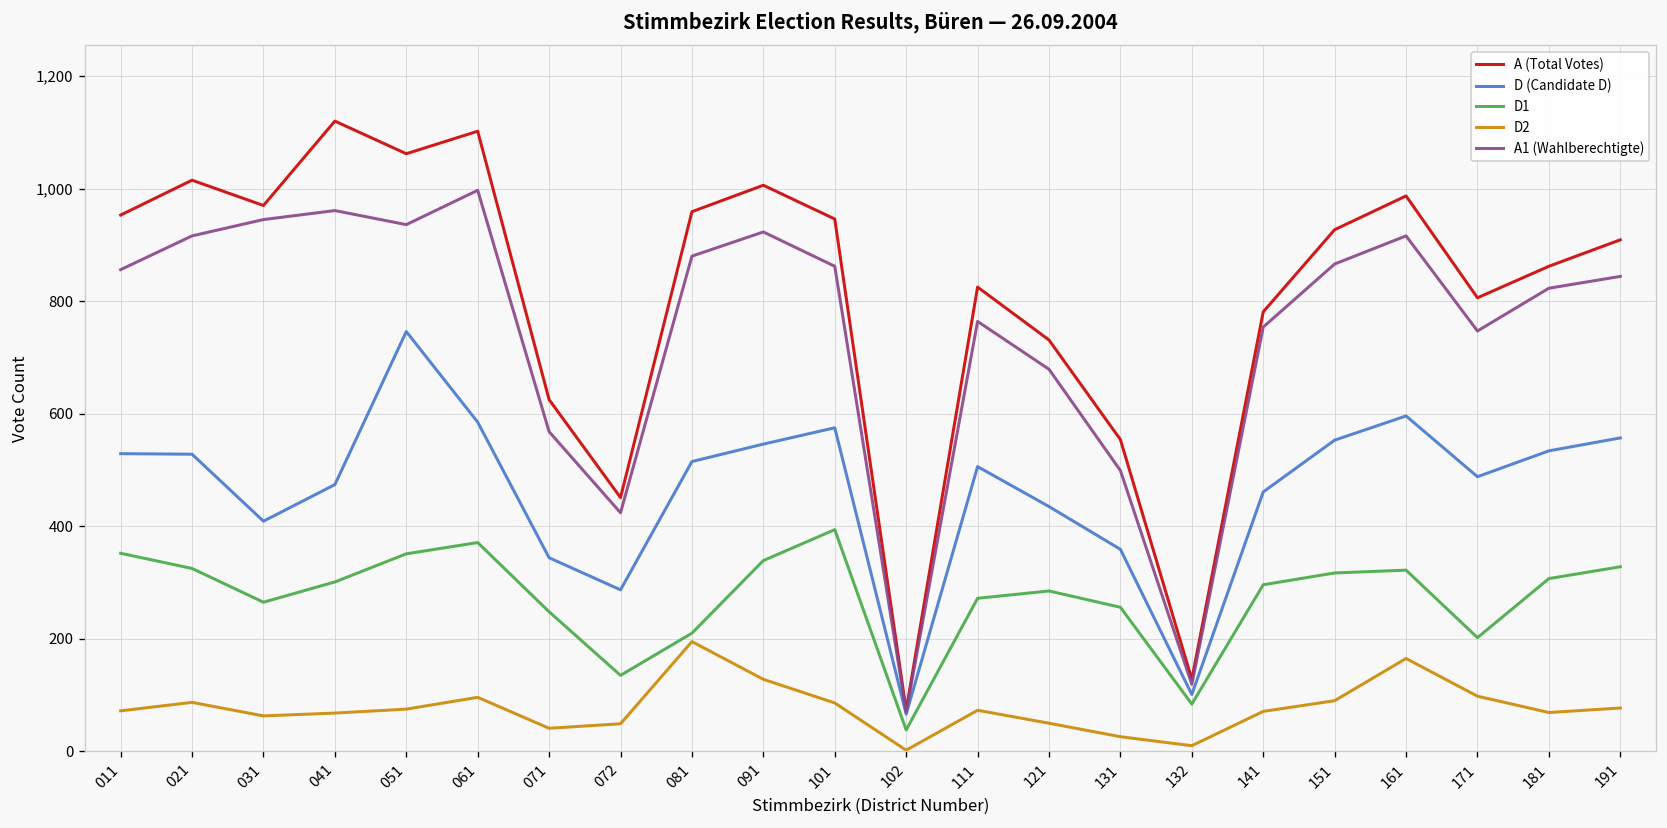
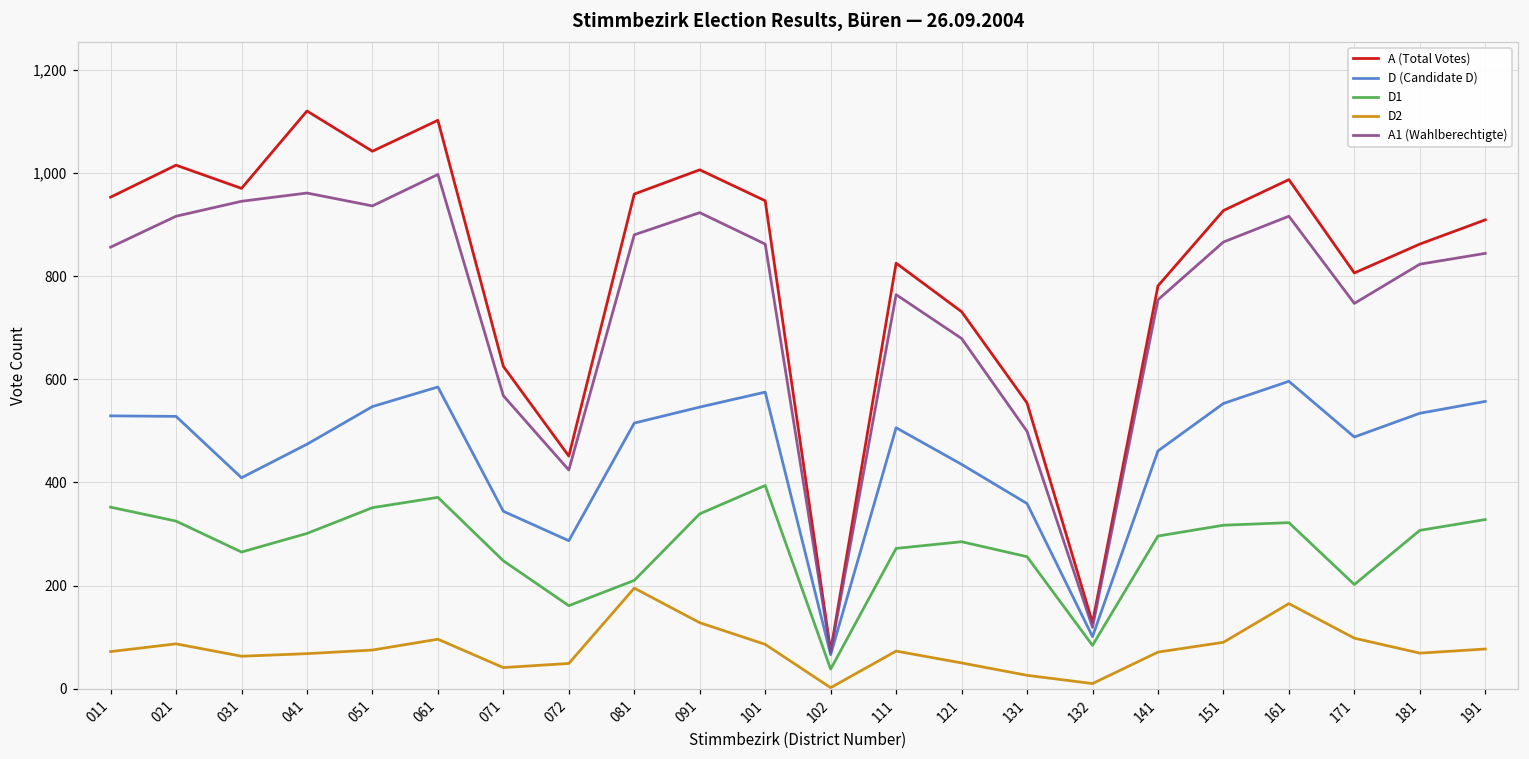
A (Total Votes), 051: 1,060 -> 1,040
D (Candidate D), 051: 750 -> 550
D1, 072: 140 -> 160
